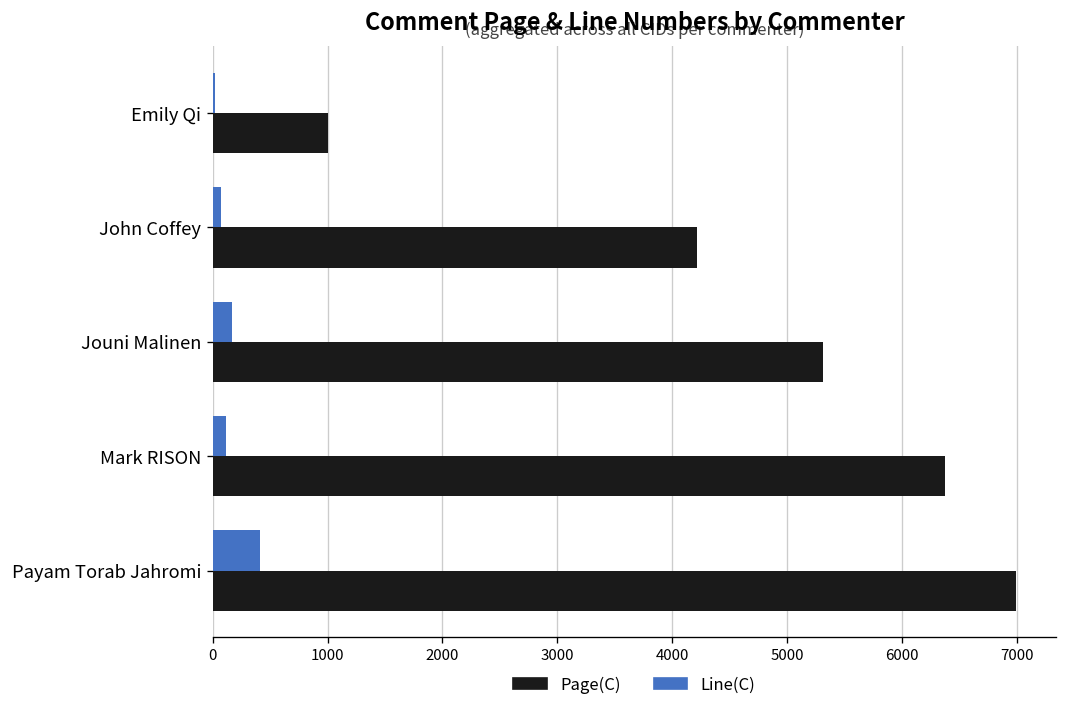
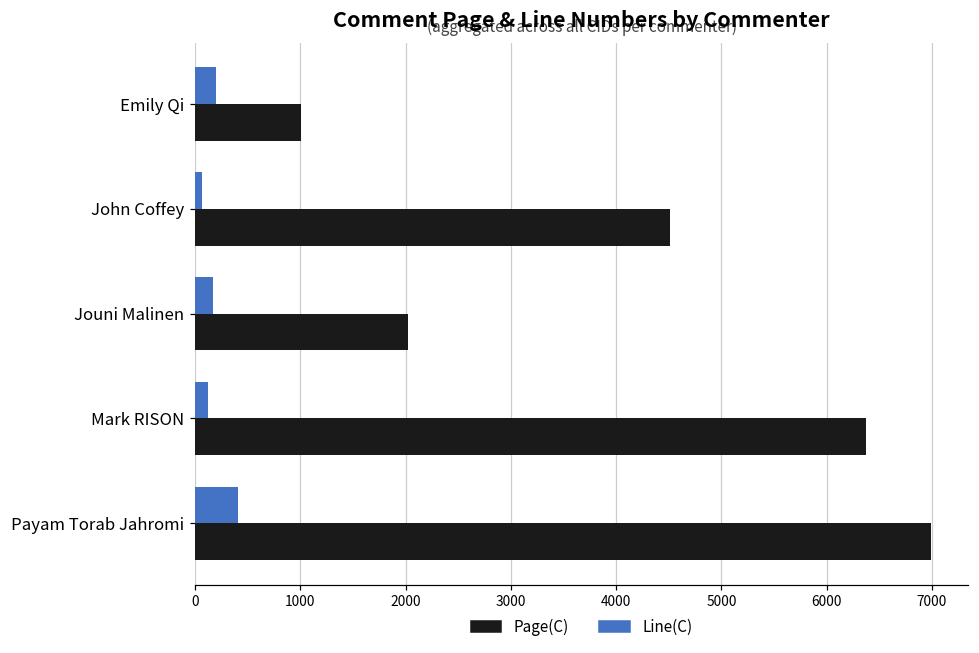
Line(C), Emily Qi: 0 -> 200
Page(C), John Coffey: 4200 -> 4500
Page(C), Jouni Malinen: 5300 -> 2000
